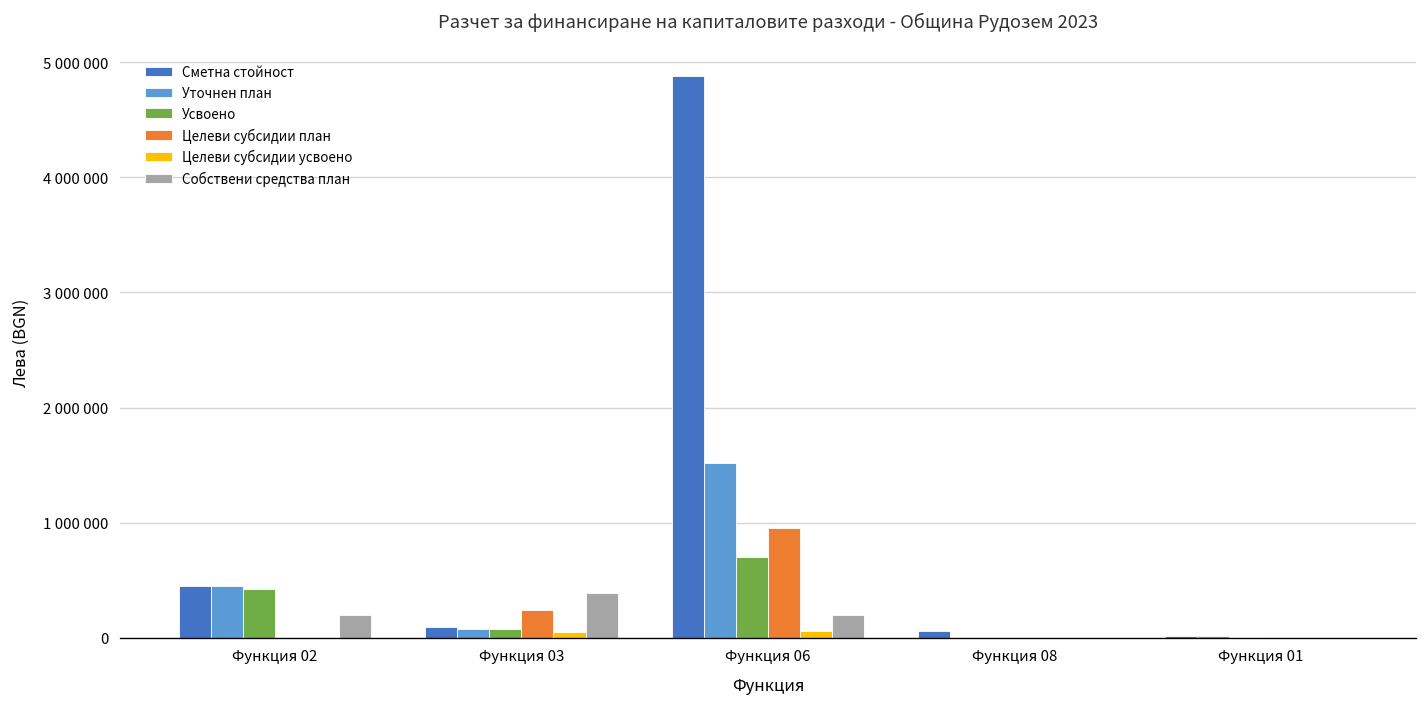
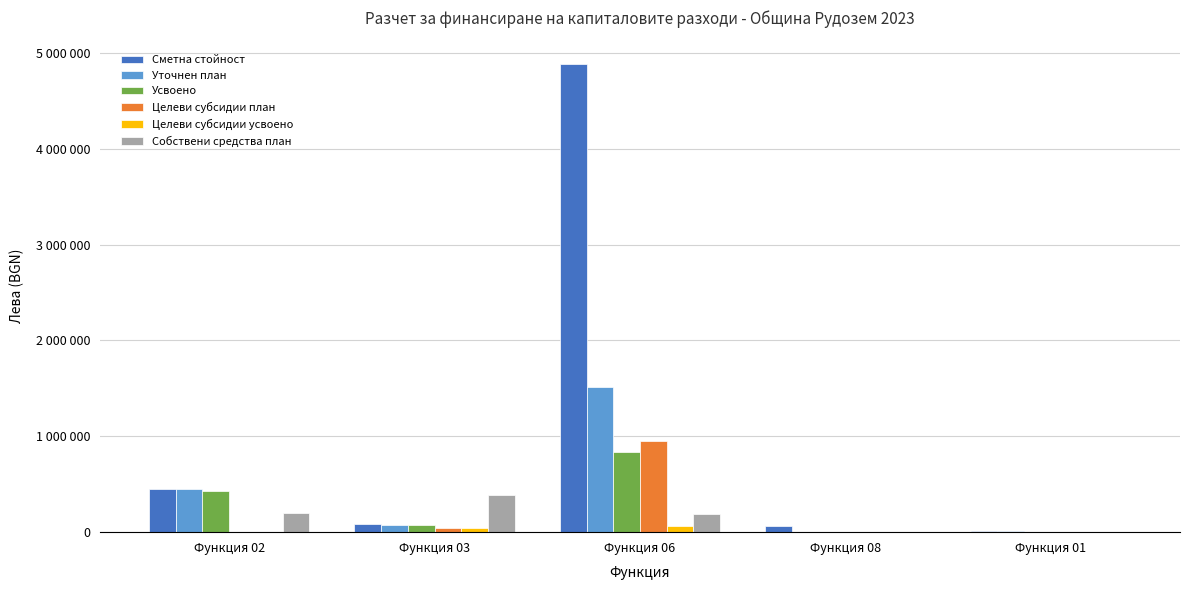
Целеви субсидии план, Функция 03: 200000 -> 0
Усвоено, Функция 06: 700000 -> 800000
